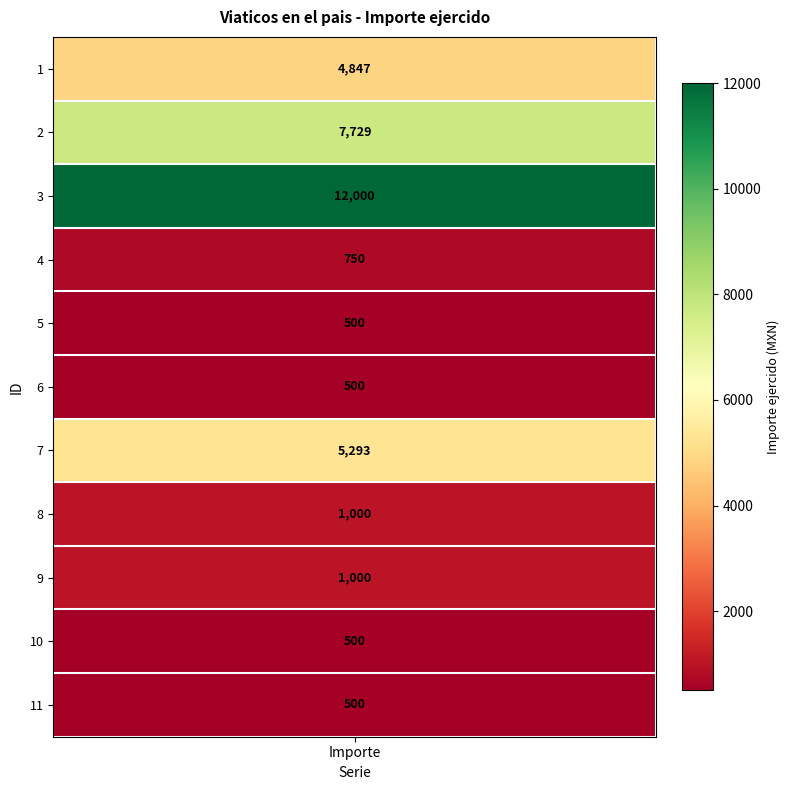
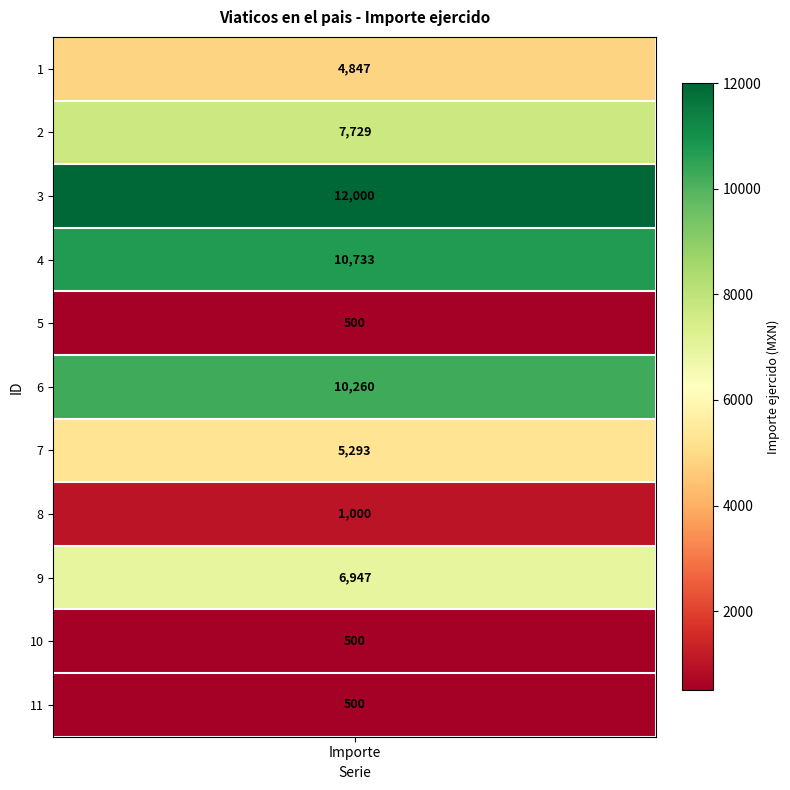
4, Importe: 750 -> 10,733
6, Importe: 500 -> 10,260
9, Importe: 1,000 -> 6,947
